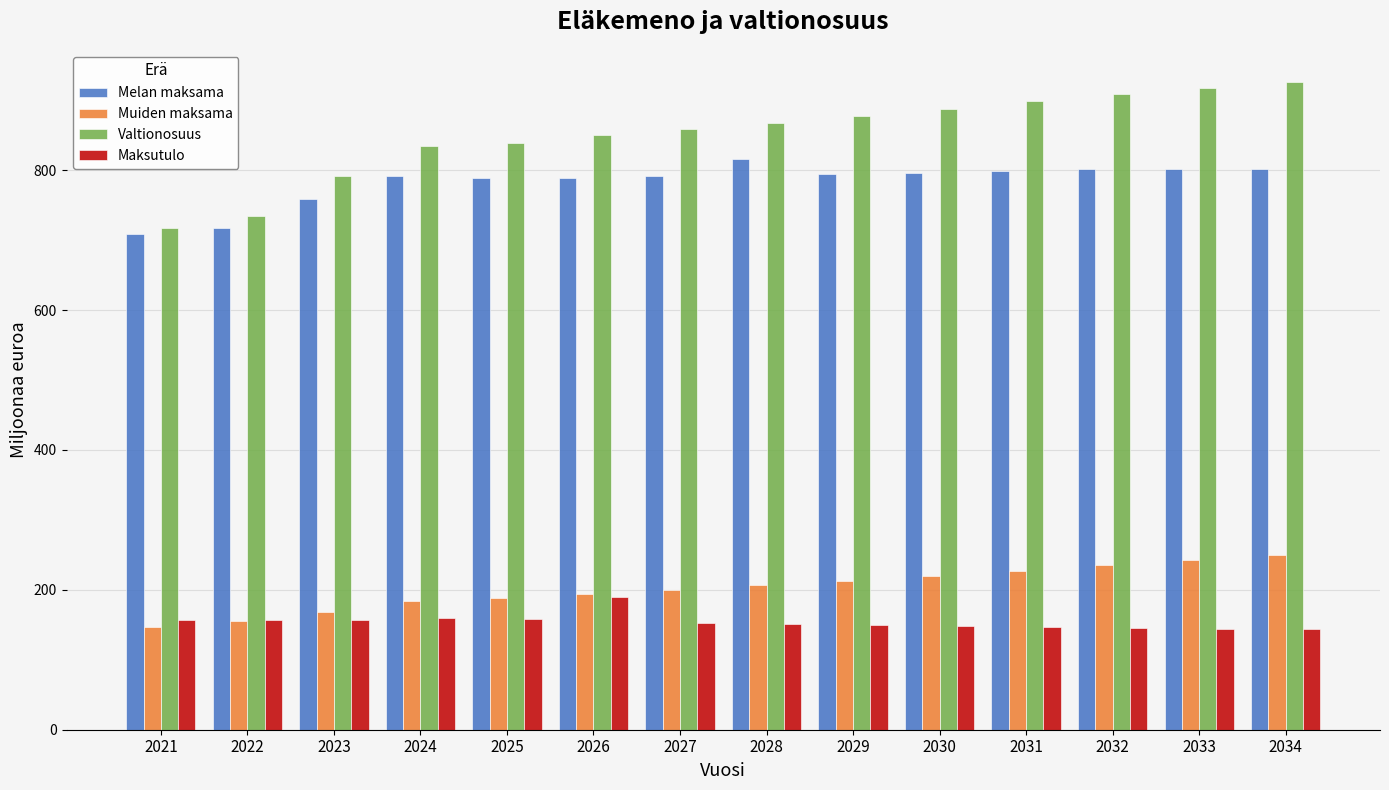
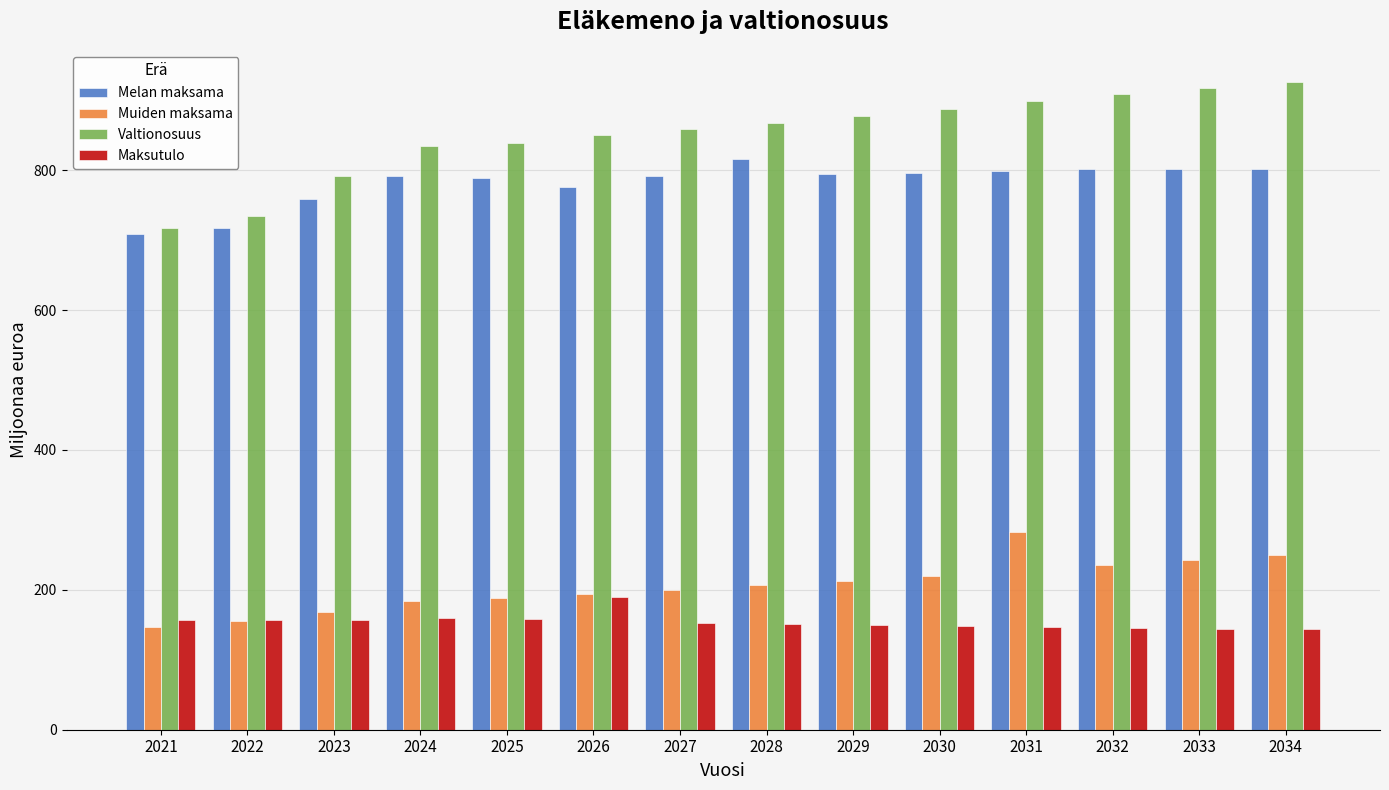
Melan maksama, 2026: 790 -> 780
Muiden maksama, 2031: 230 -> 280
